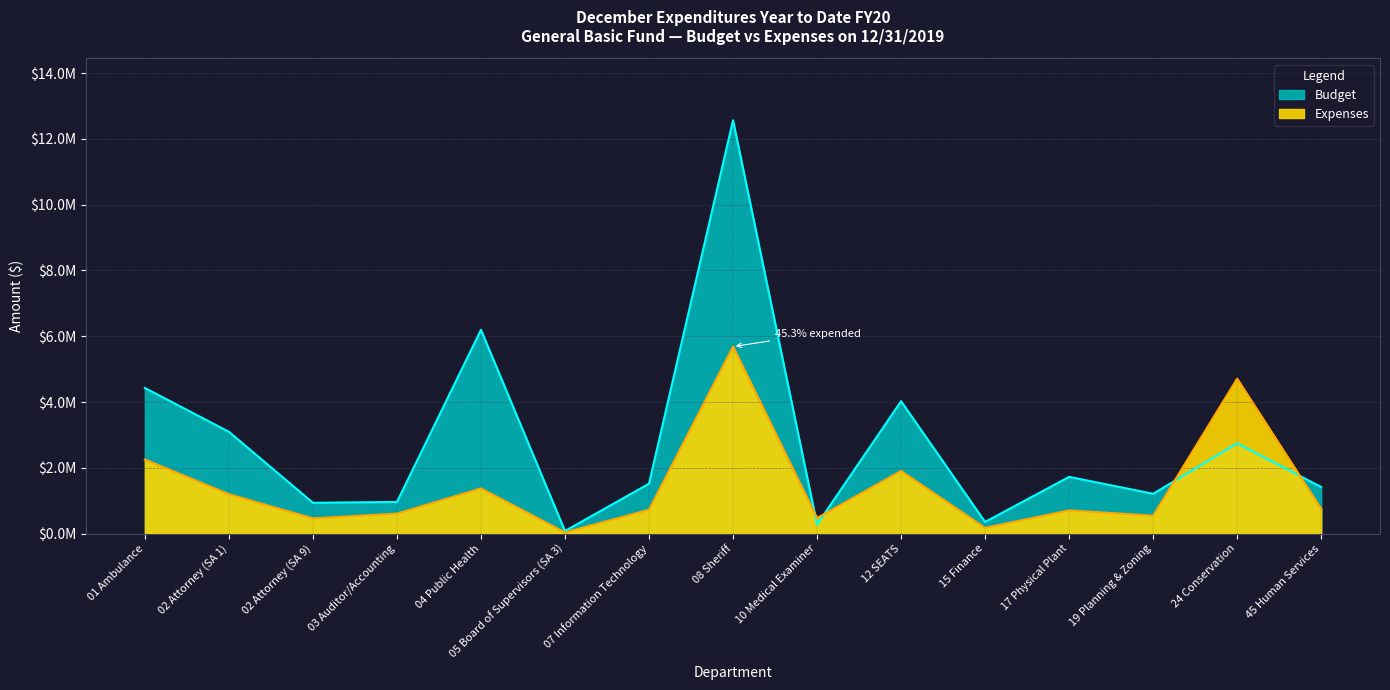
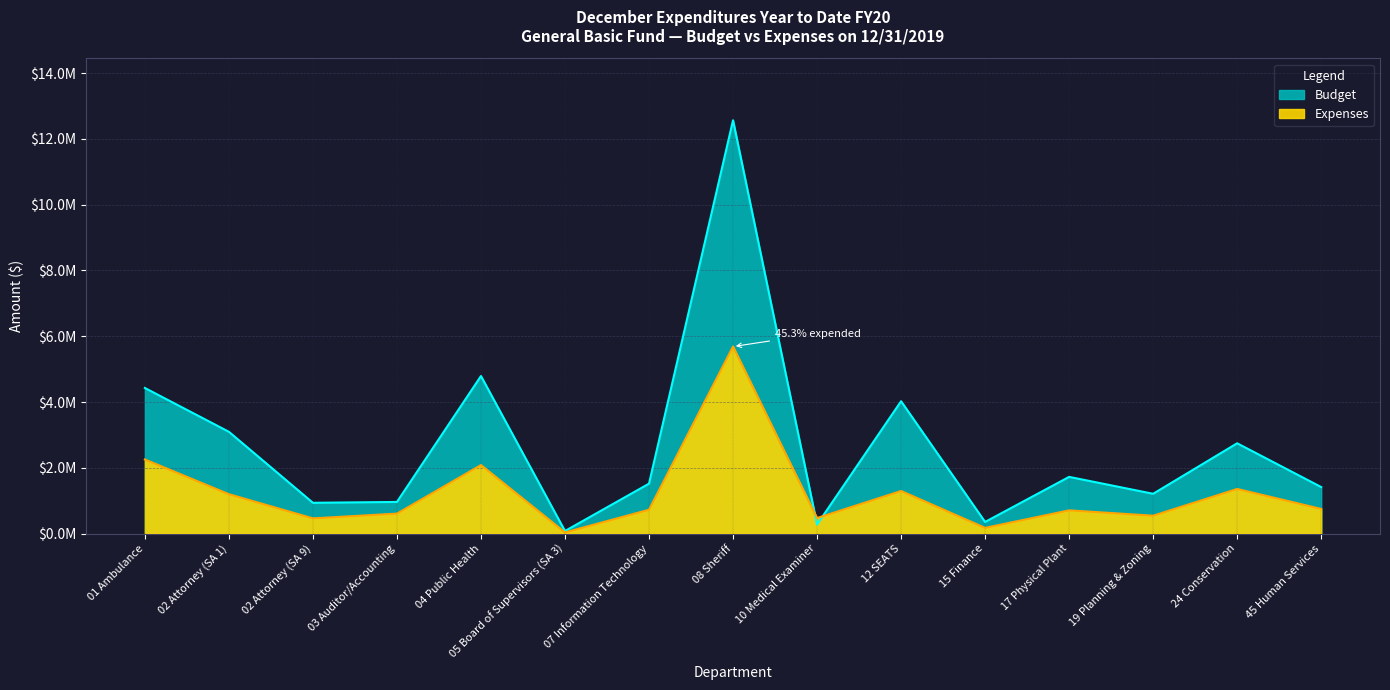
Budget, 04 Public Health: $6200000 -> $4800000
Expenses, 04 Public Health: $1400000 -> $2100000
Expenses, 12 SEATS: $1900000 -> $1300000
Expenses, 24 Conservation: $4700000 -> $1400000
